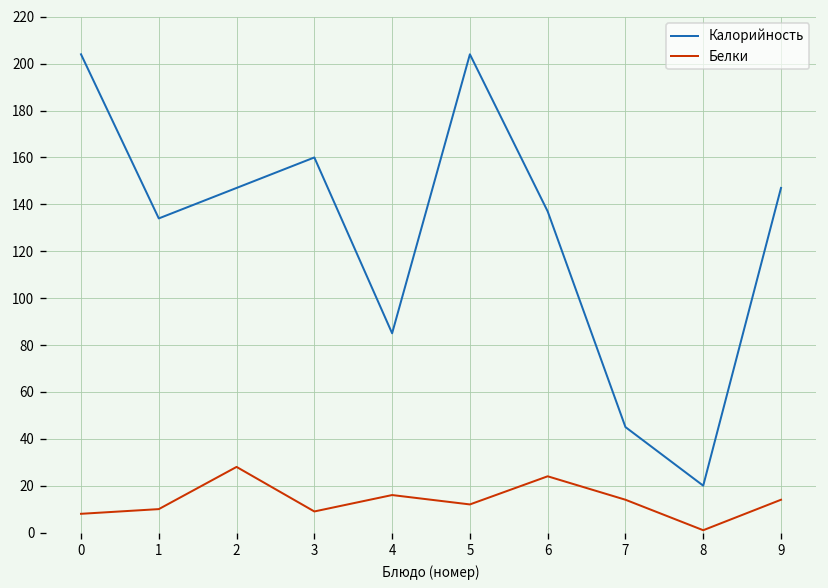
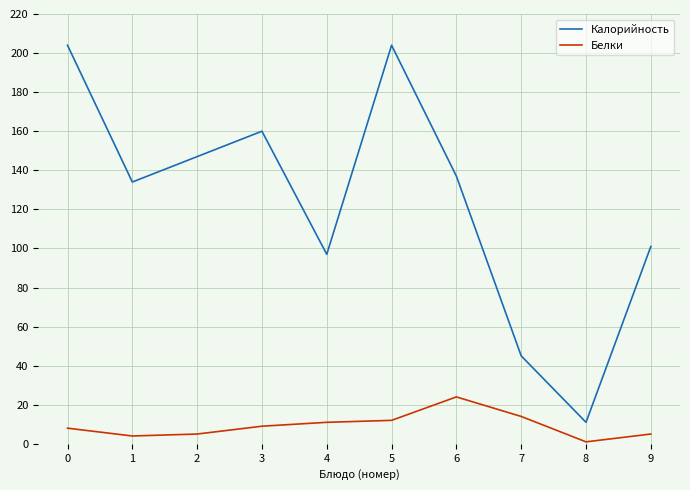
Белки, 1: 10 -> 4
Белки, 2: 28 -> 5
Калорийность, 4: 85 -> 97
Белки, 4: 16 -> 11
Калорийность, 8: 20 -> 11
Калорийность, 9: 147 -> 101
Белки, 9: 14 -> 5
